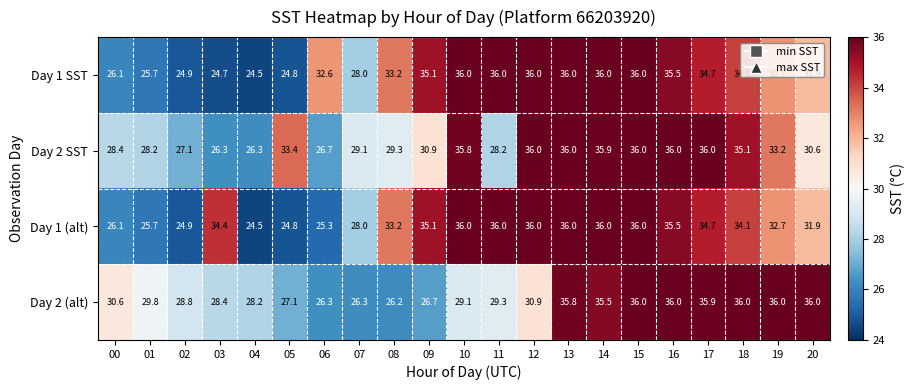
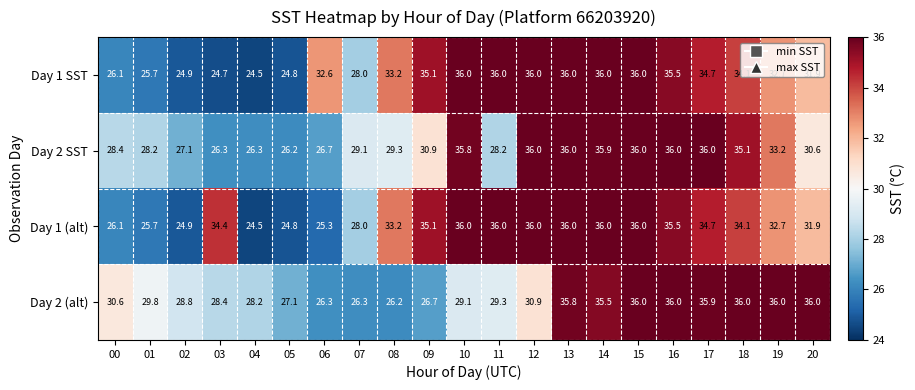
Day 2 SST, 05: 33.4 -> 26.2
